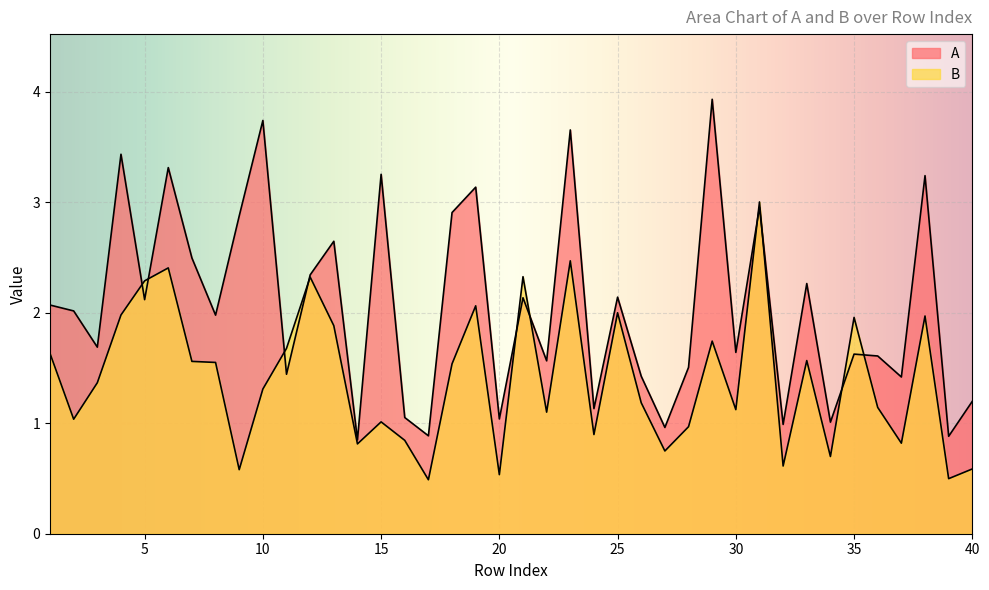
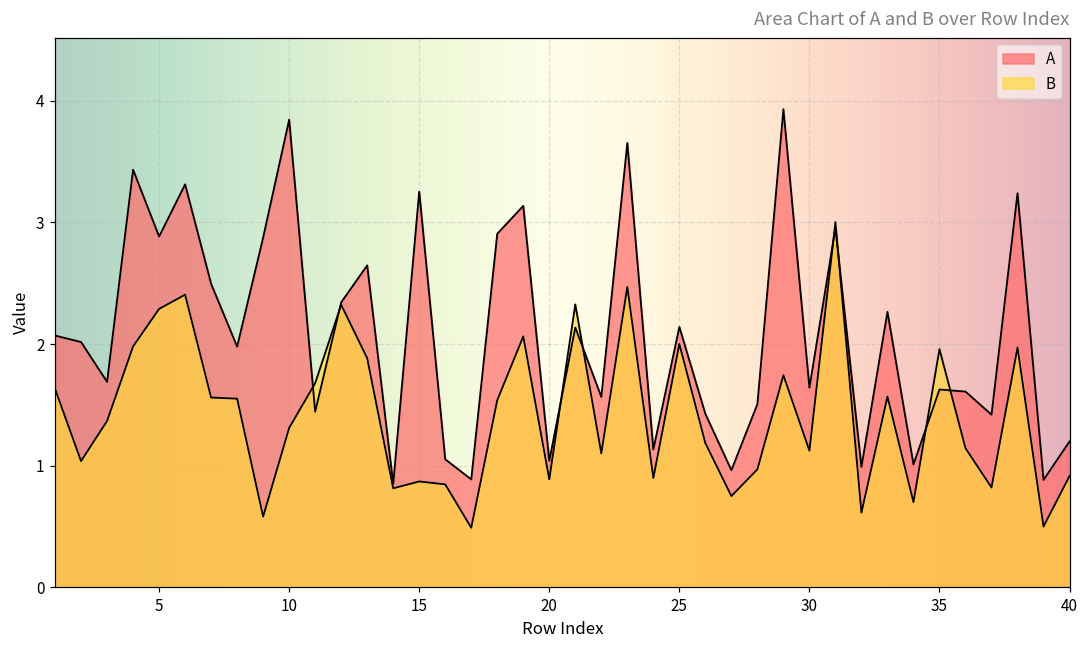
A, 5: 2.12 -> 2.88
A, 10: 3.74 -> 3.85
B, 15: 1.01 -> 0.87
B, 20: 0.53 -> 0.89
B, 40: 0.59 -> 0.91
